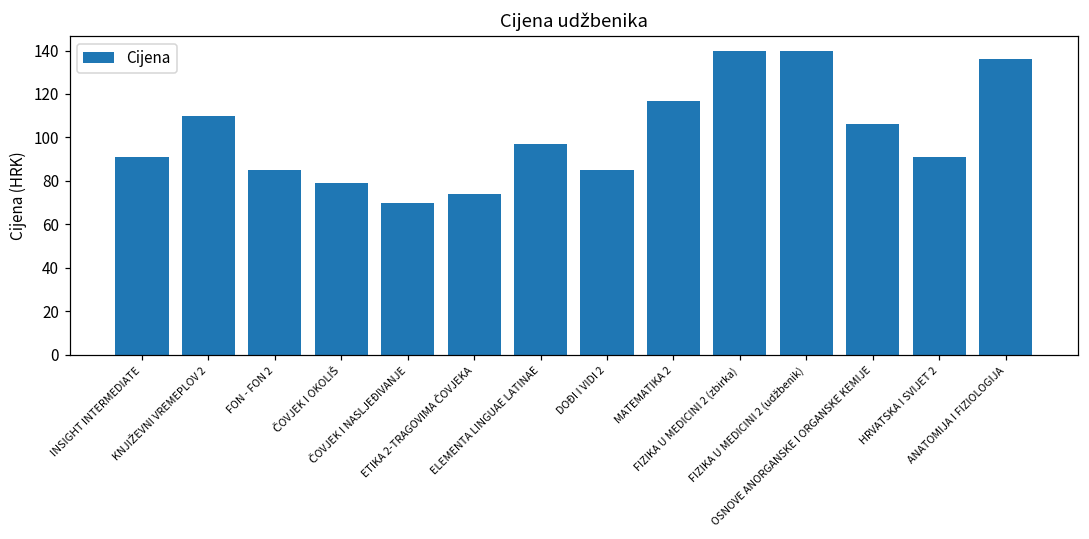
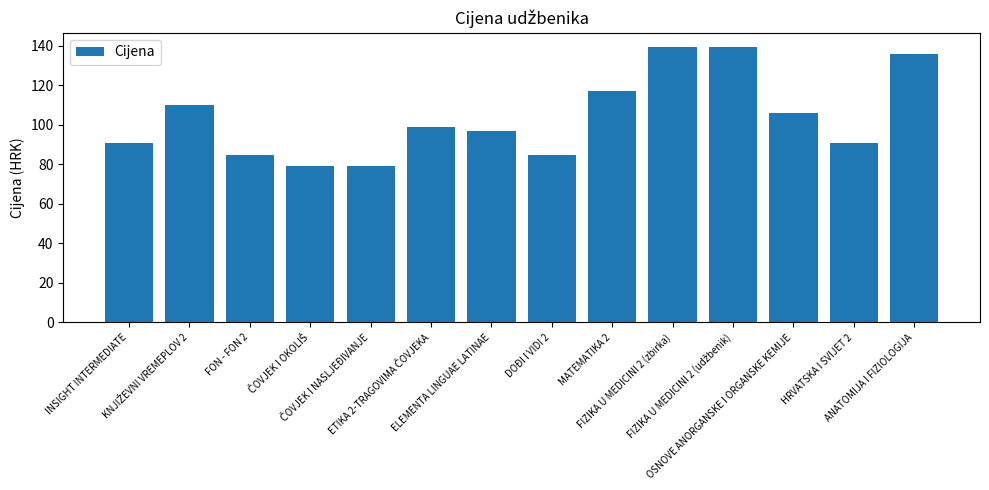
ČOVJEK I NASLJEĐIVANJE: 70 -> 79
ETIKA 2-TRAGOVIMA ČOVJEKA: 74 -> 99
